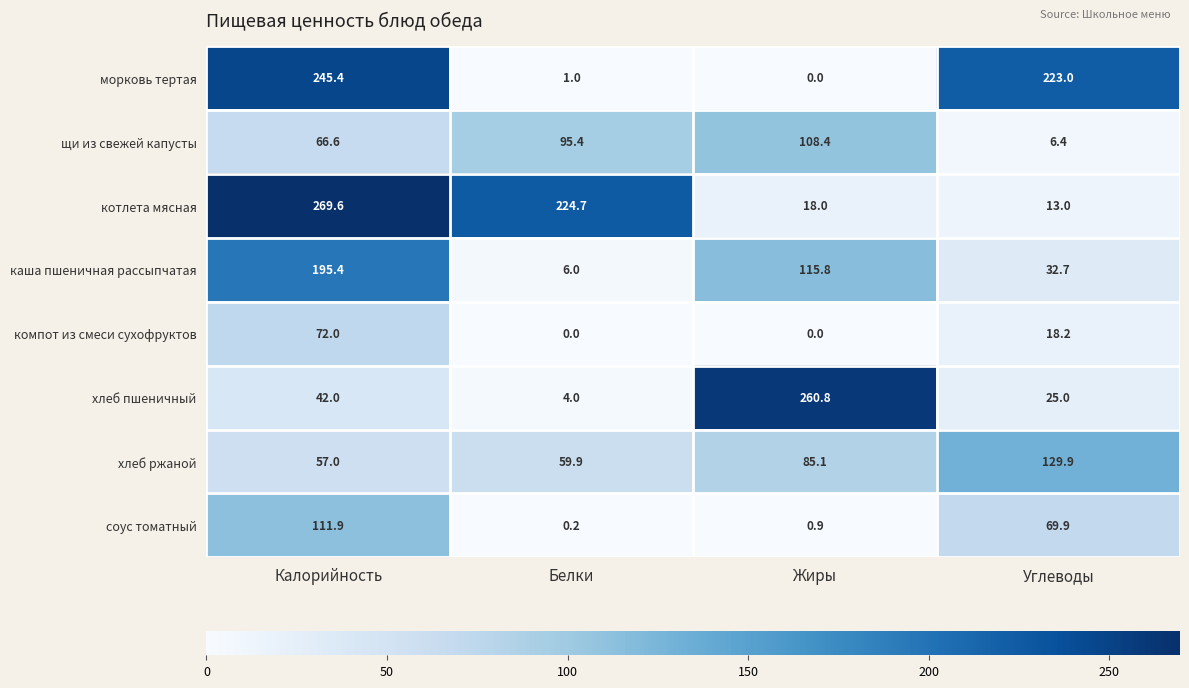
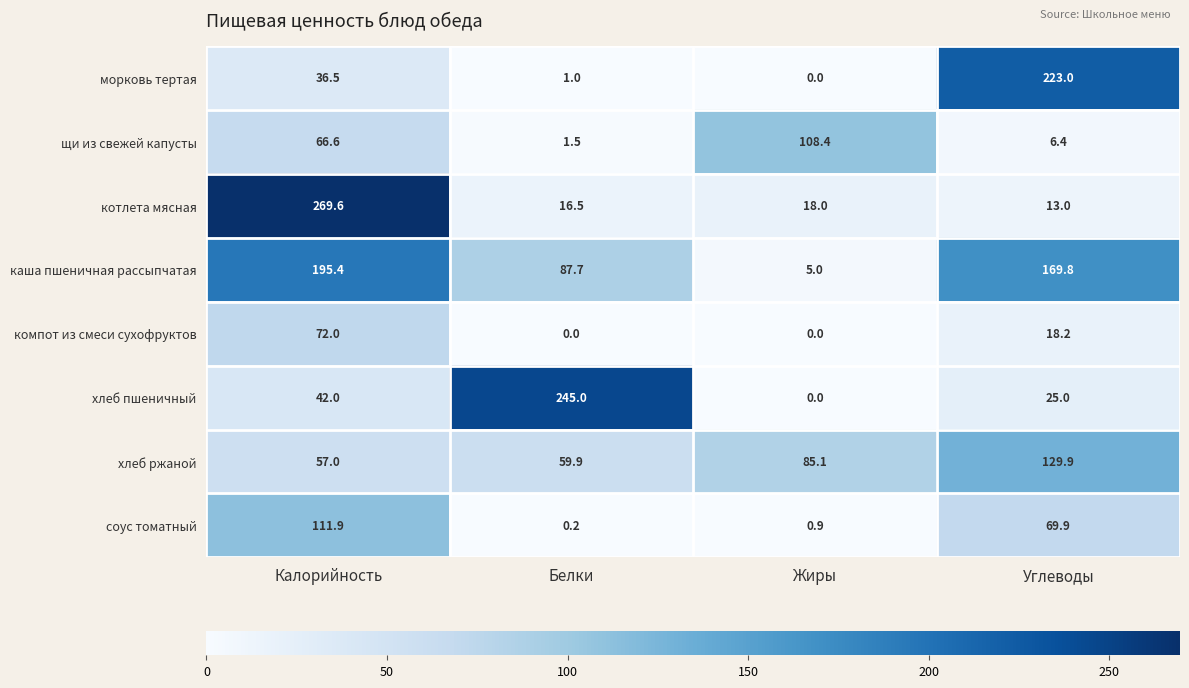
морковь тертая, Калорийность: 245.4 -> 36.5
щи из свежей капусты, Белки: 95.4 -> 1.5
котлета мясная, Белки: 224.7 -> 16.5
каша пшеничная рассыпчатая, Белки: 6.0 -> 87.7
каша пшеничная рассыпчатая, Жиры: 115.8 -> 5.0
каша пшеничная рассыпчатая, Углеводы: 32.7 -> 169.8
хлеб пшеничный, Белки: 4.0 -> 245.0
хлеб пшеничный, Жиры: 260.8 -> 0.0
